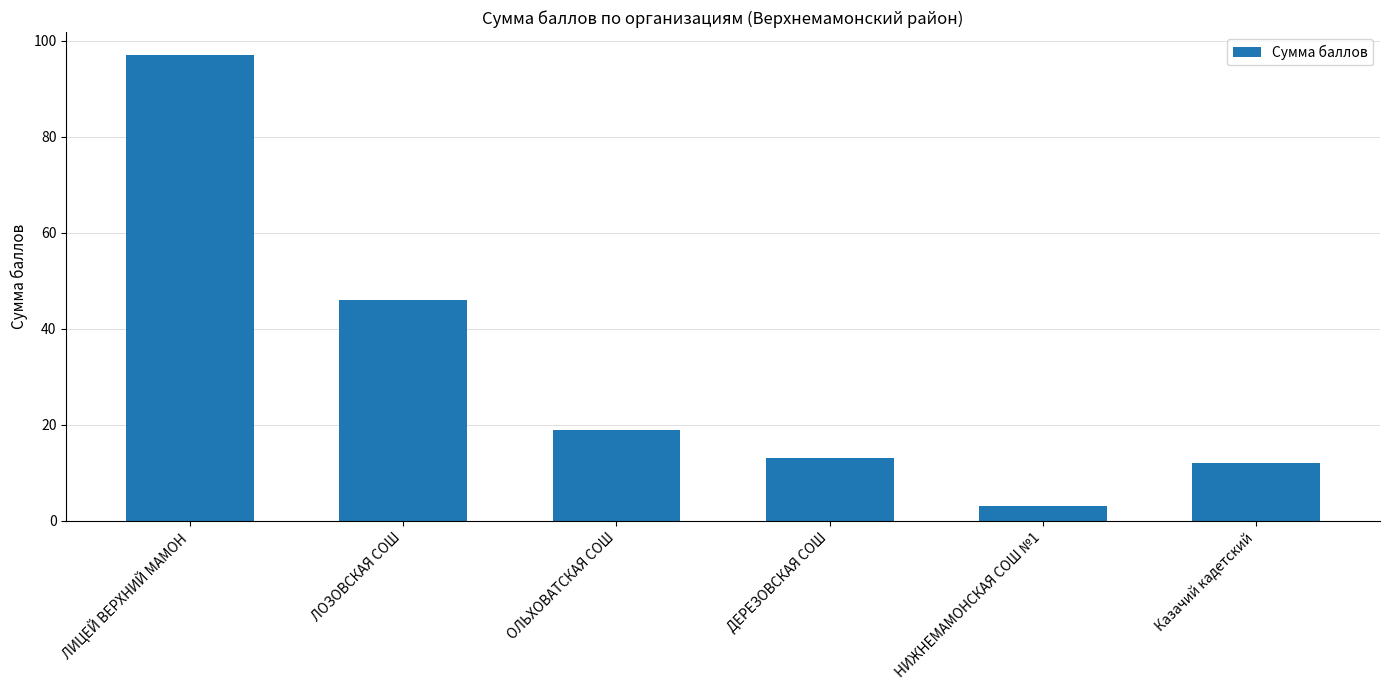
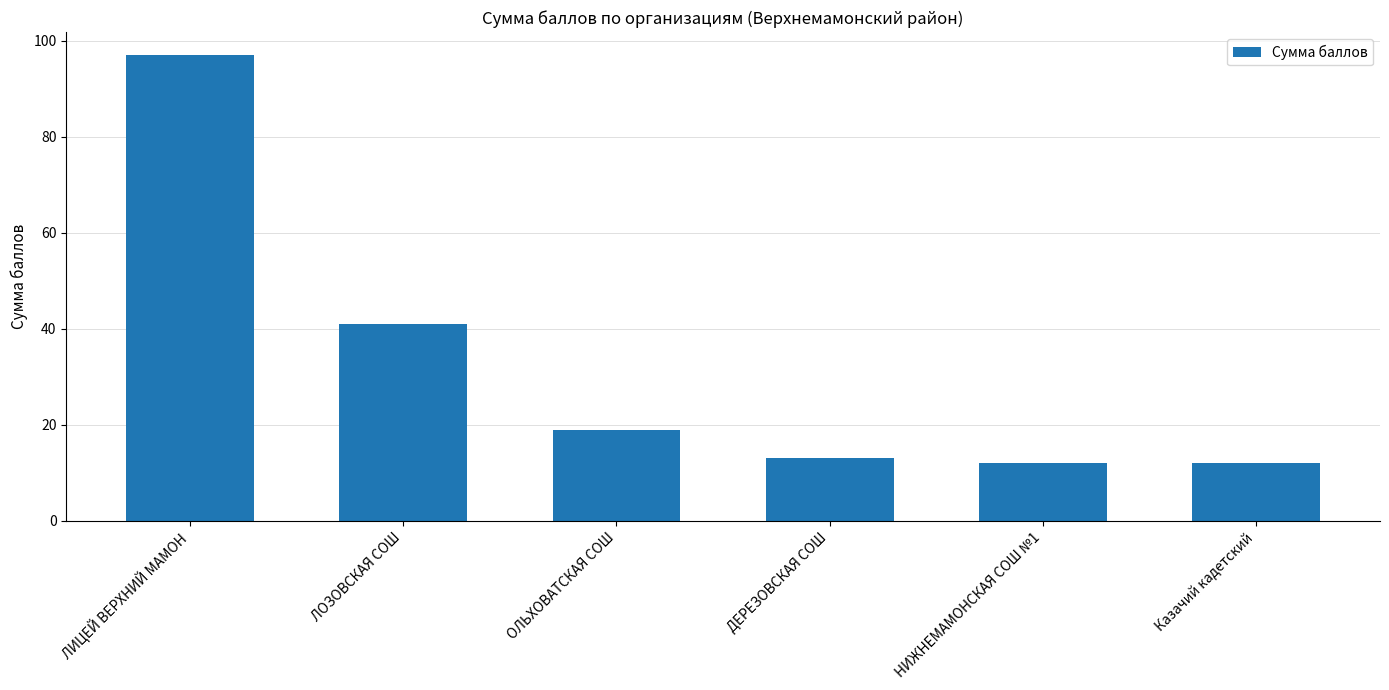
ЛОЗОВСКАЯ СОШ: 46 -> 41
НИЖНЕМАМОНСКАЯ СОШ №1: 3 -> 12
